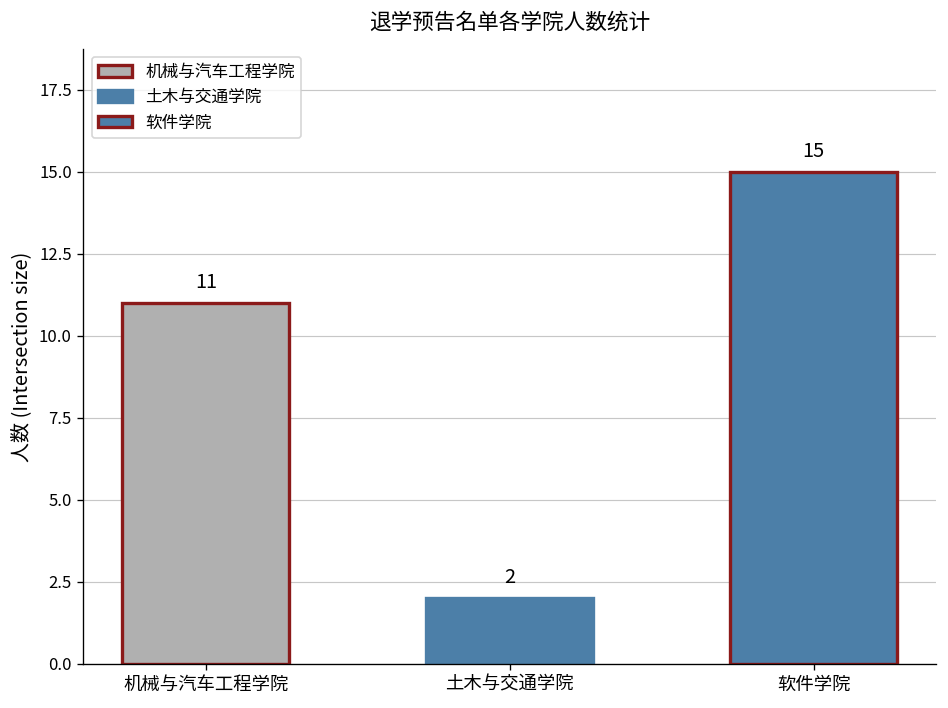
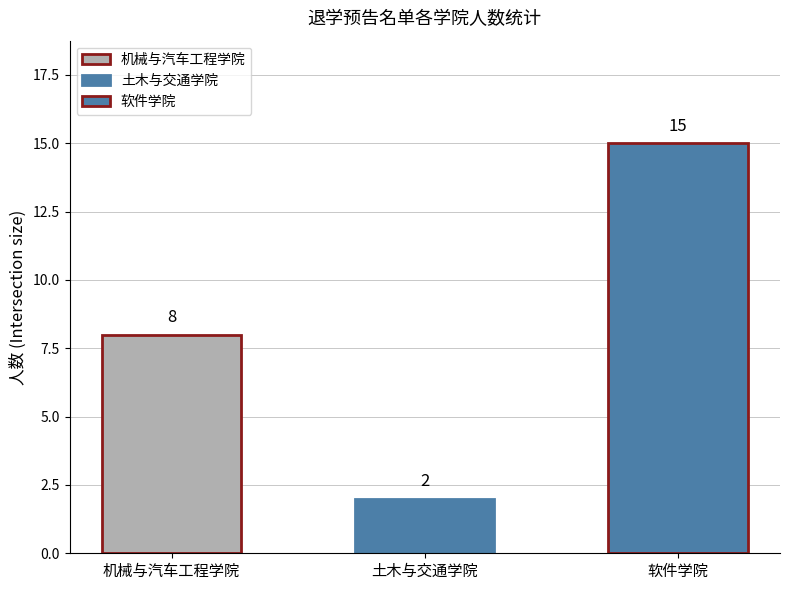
机械与汽车工程学院: 11 -> 8
